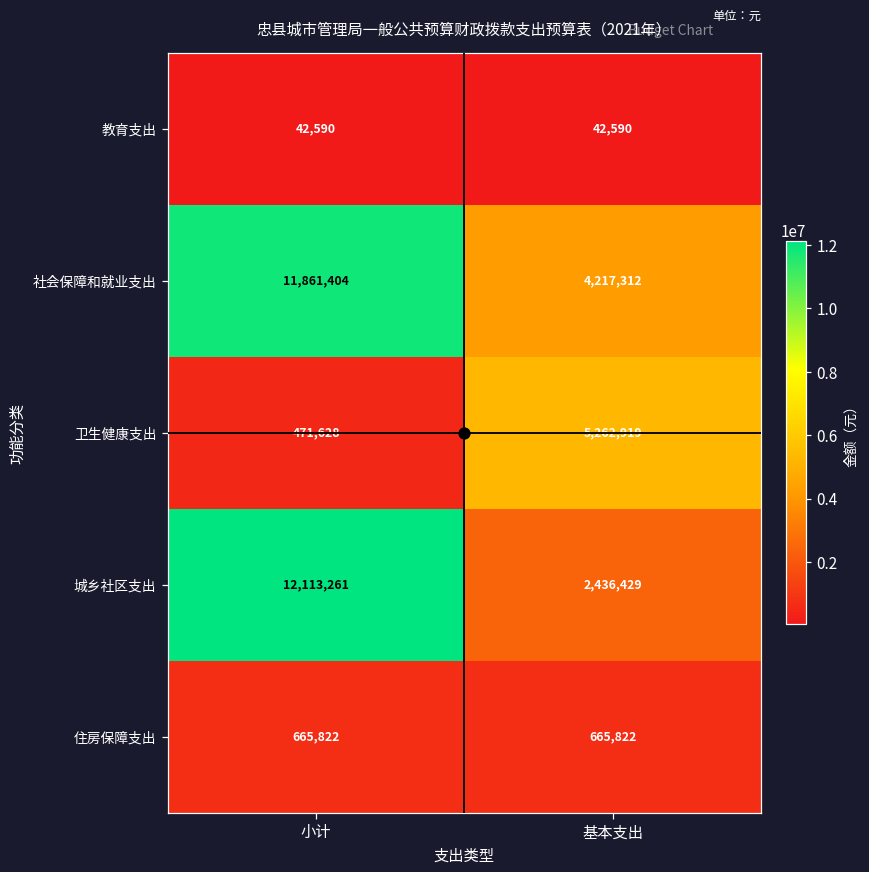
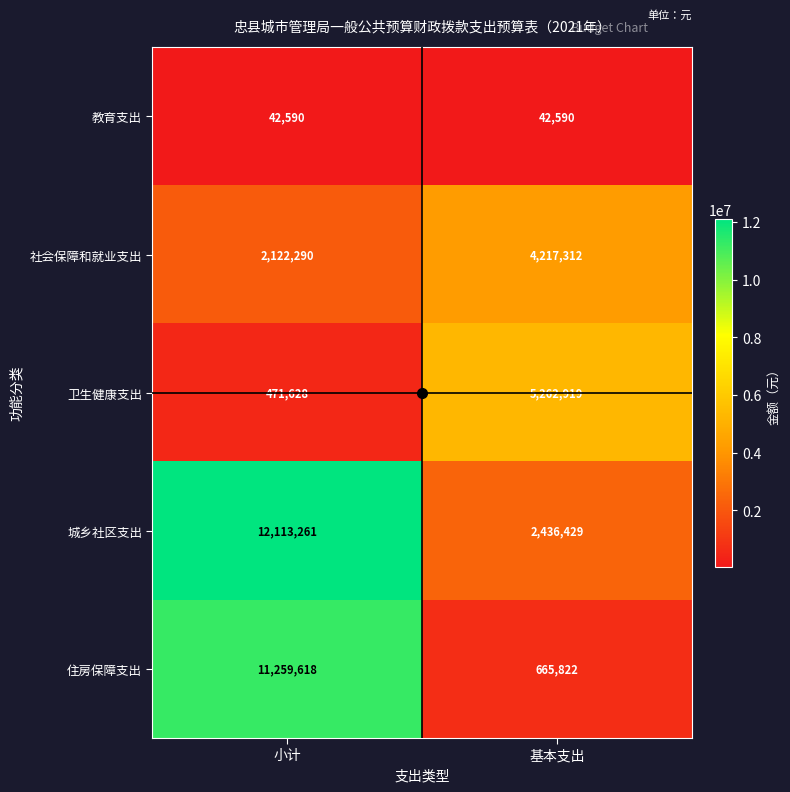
社会保障和就业支出, 小计: 11,861,404 -> 2,122,290
住房保障支出, 小计: 665,822 -> 11,259,618
